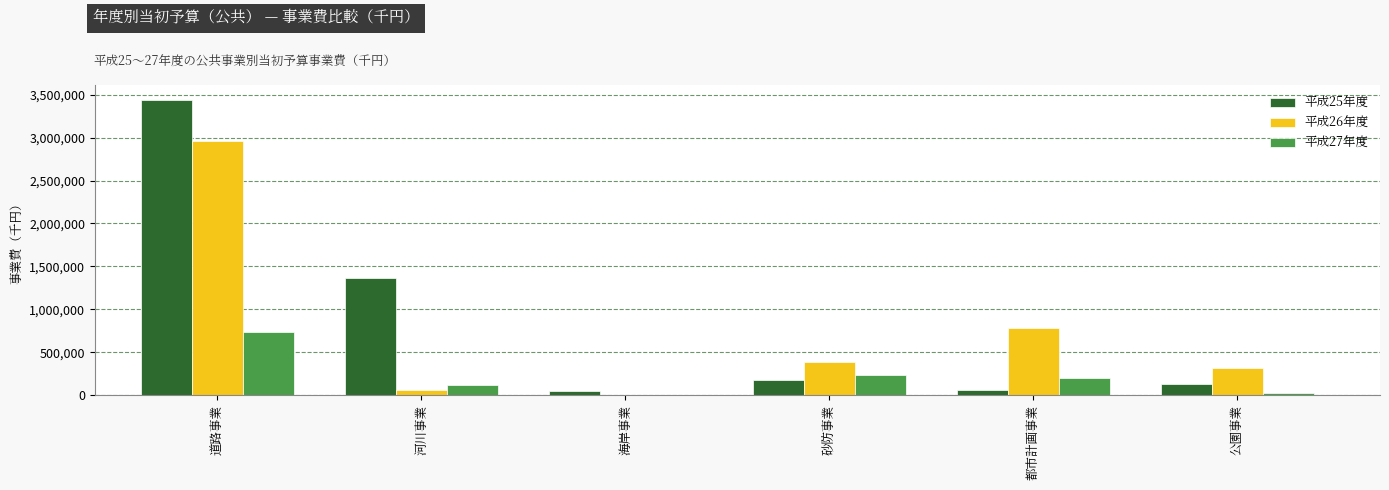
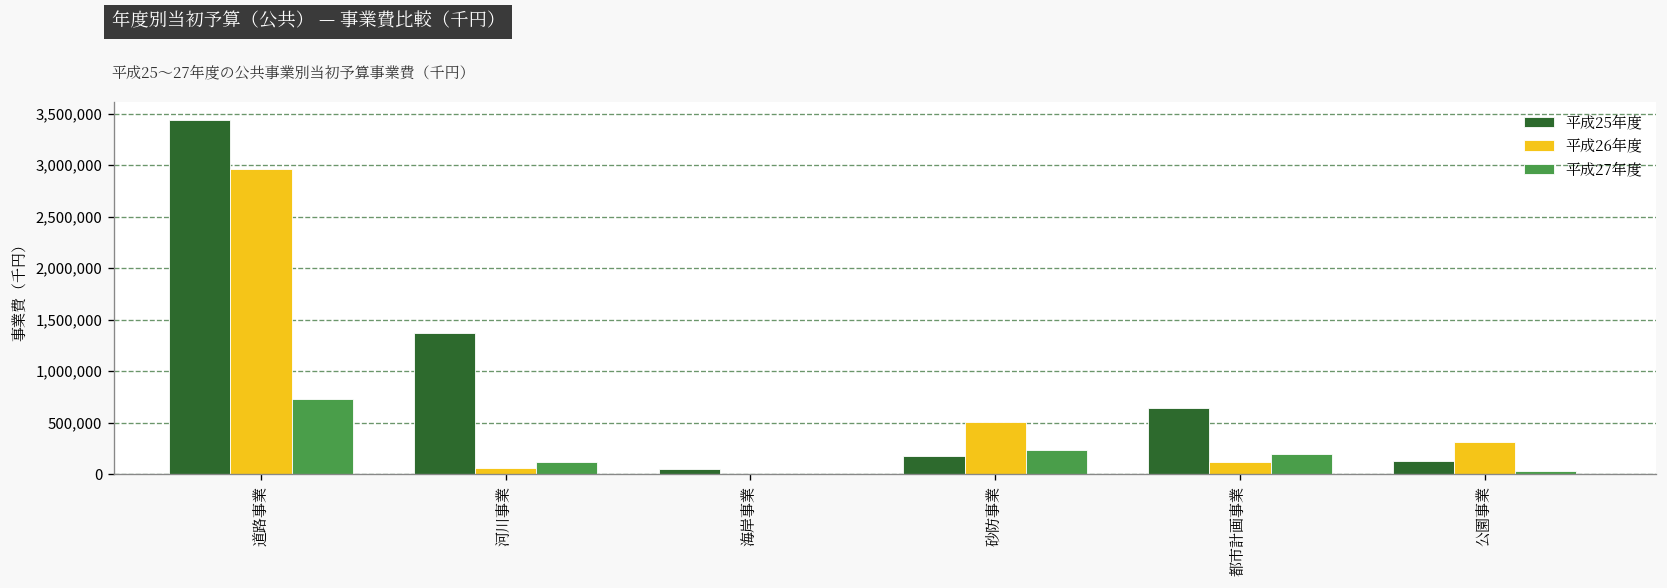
平成26年度, 砂防事業: 400,000 -> 500,000
平成25年度, 都市計画事業: 100,000 -> 600,000
平成26年度, 都市計画事業: 800,000 -> 100,000
